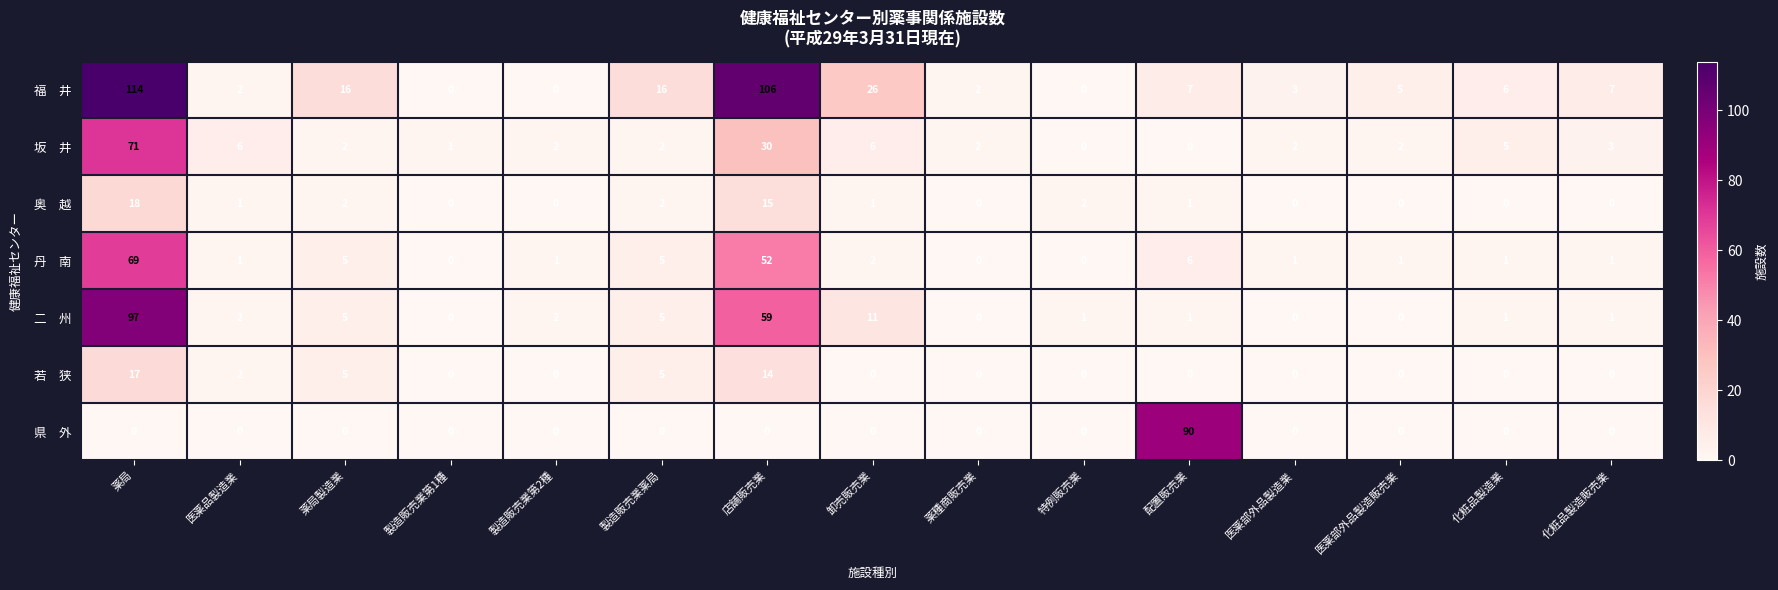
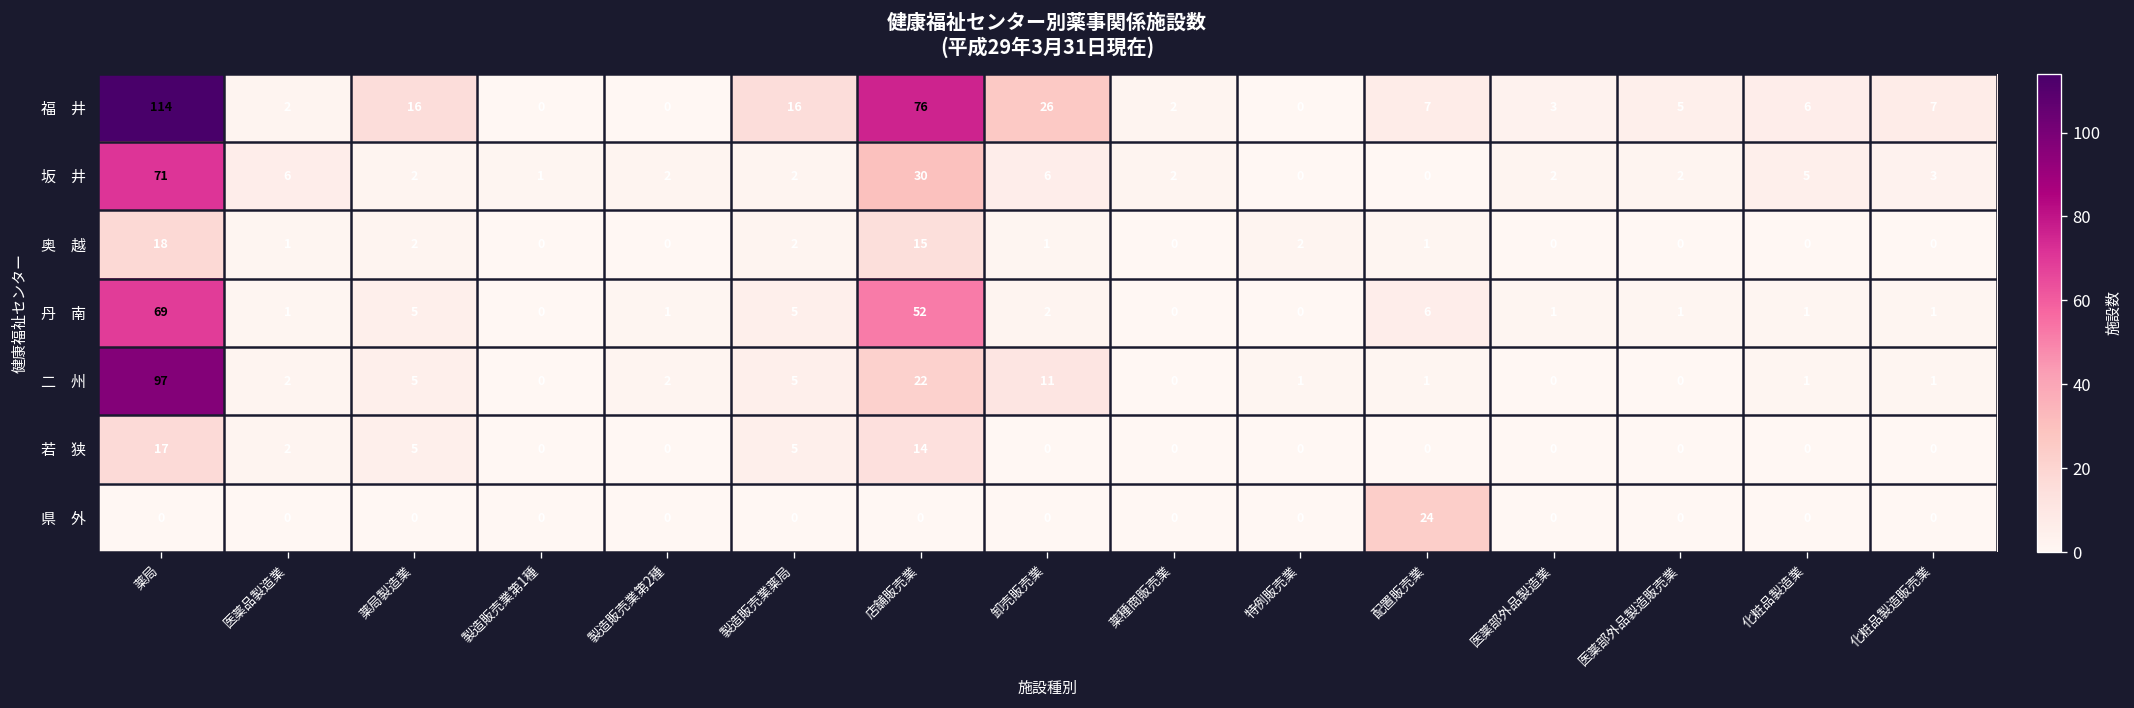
福 井, 店舗販売業: 106 -> 76
二 州, 店舗販売業: 59 -> 22
県 外, 配置販売業: 90 -> 24
